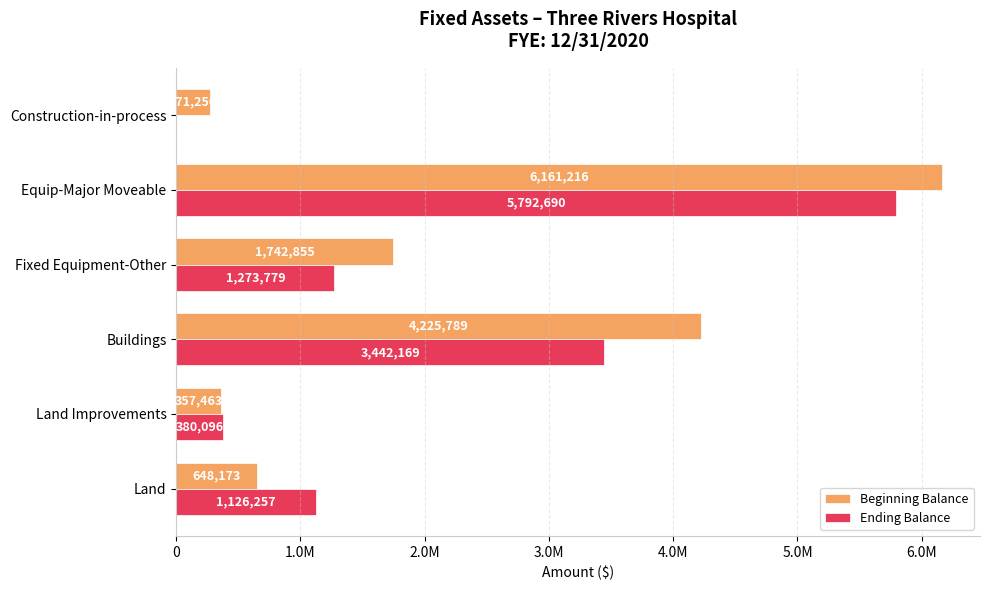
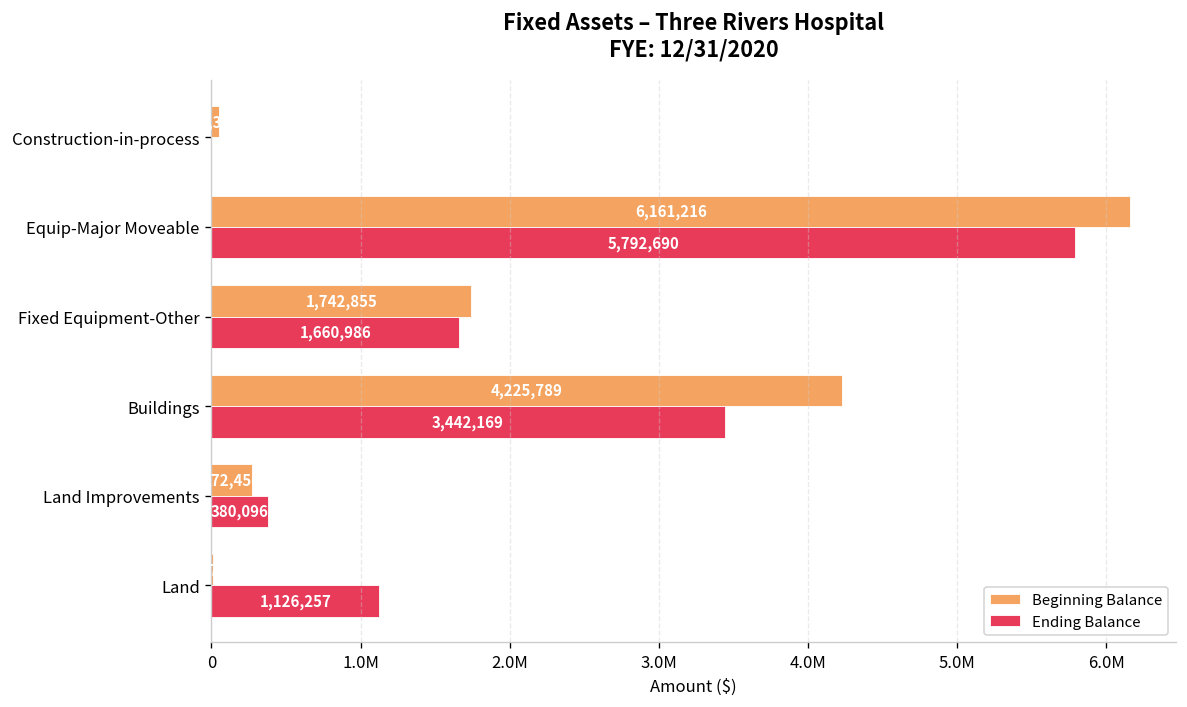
Beginning Balance, Construction-in-process: 270000 -> 50000
Ending Balance, Fixed Equipment-Other: 1,273,779 -> 1,660,986
Beginning Balance, Land Improvements: 357,463 -> 272,450
Beginning Balance, Land: 650000 -> 10000
